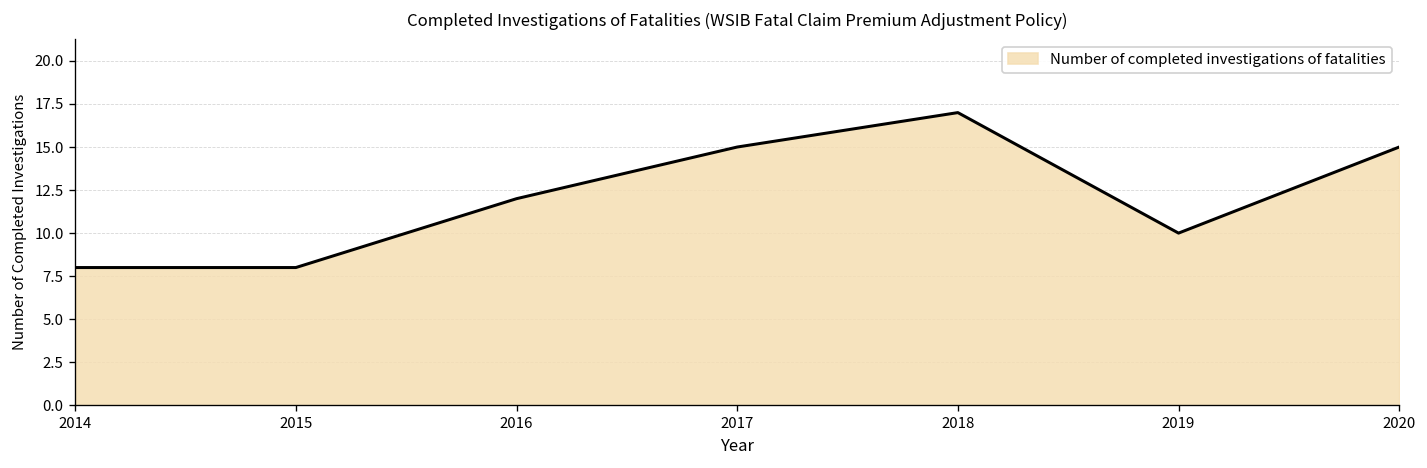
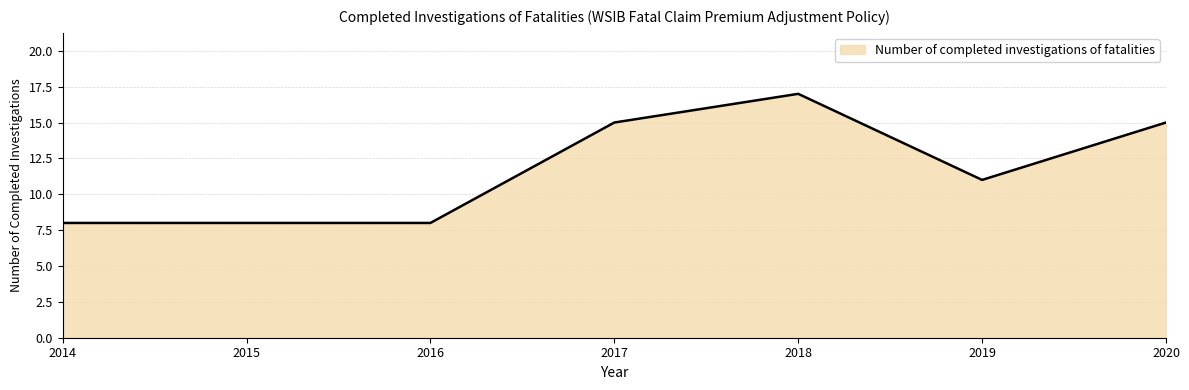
2016: 12 -> 8
2019: 10 -> 11
